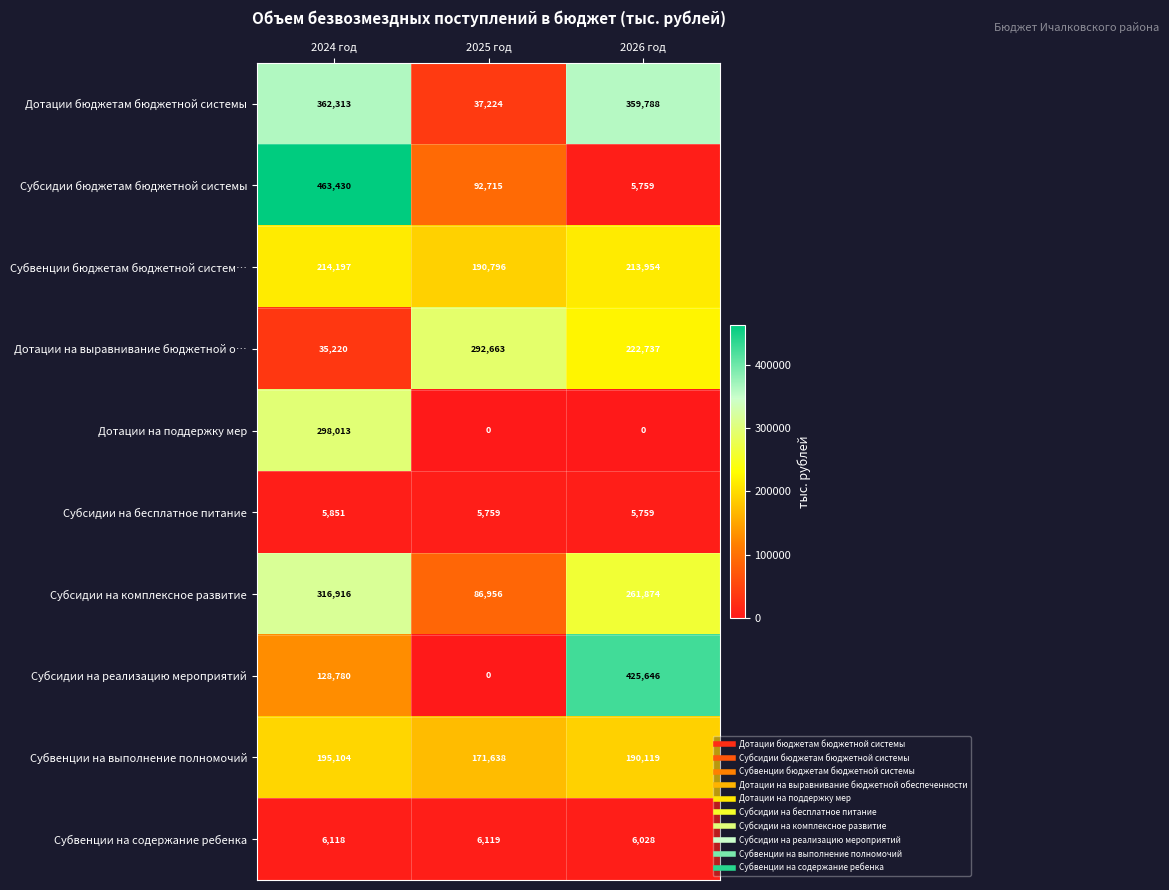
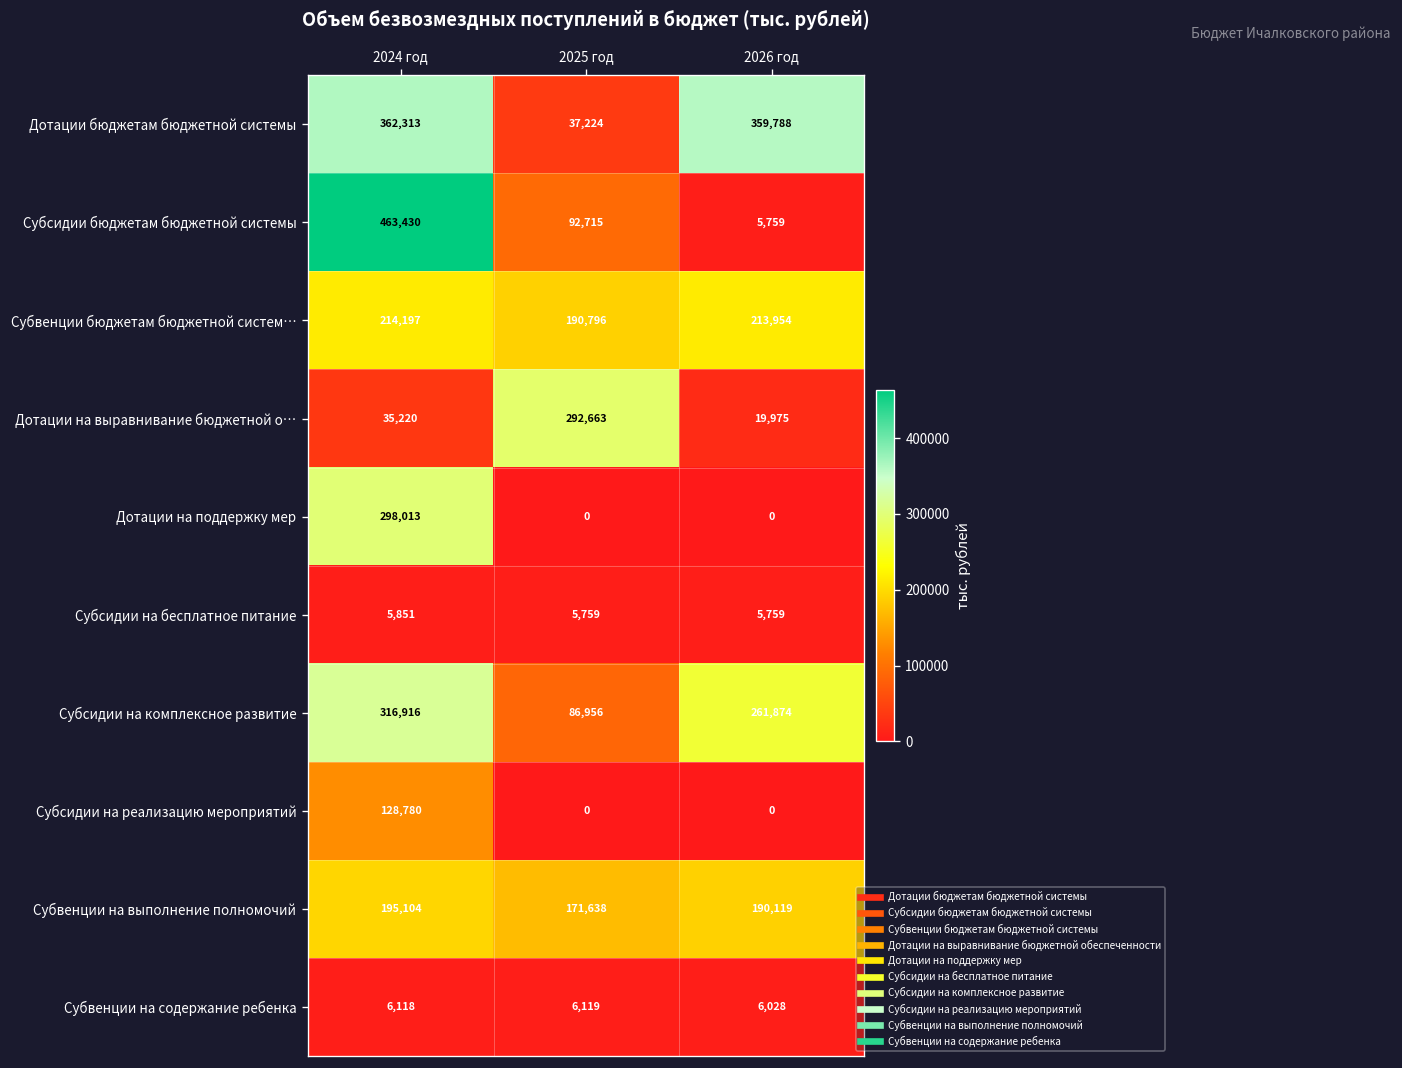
Дотации на выравнивание бюджетной о…, 2026 год: 222,737 -> 19,975
Субсидии на реализацию мероприятий, 2026 год: 425,646 -> 0
